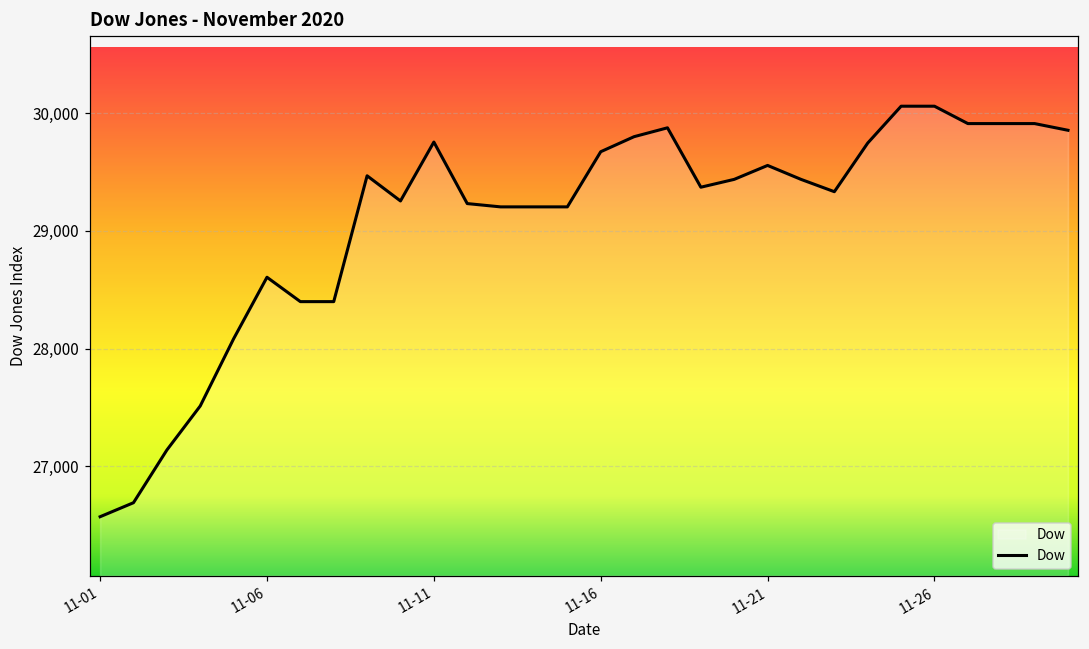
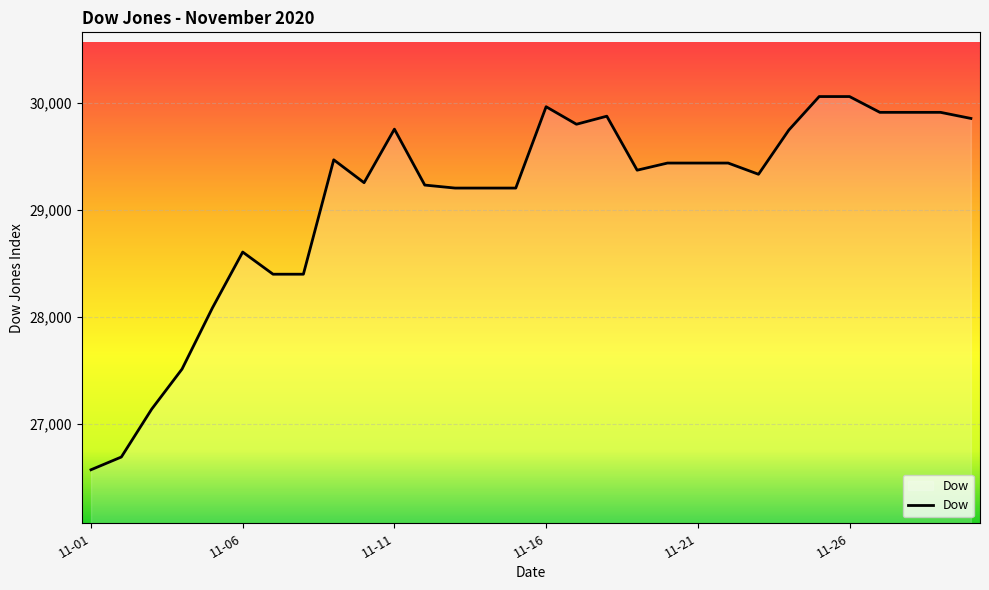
11-16: 29,670 -> 29,960
11-21: 29,560 -> 29,440
